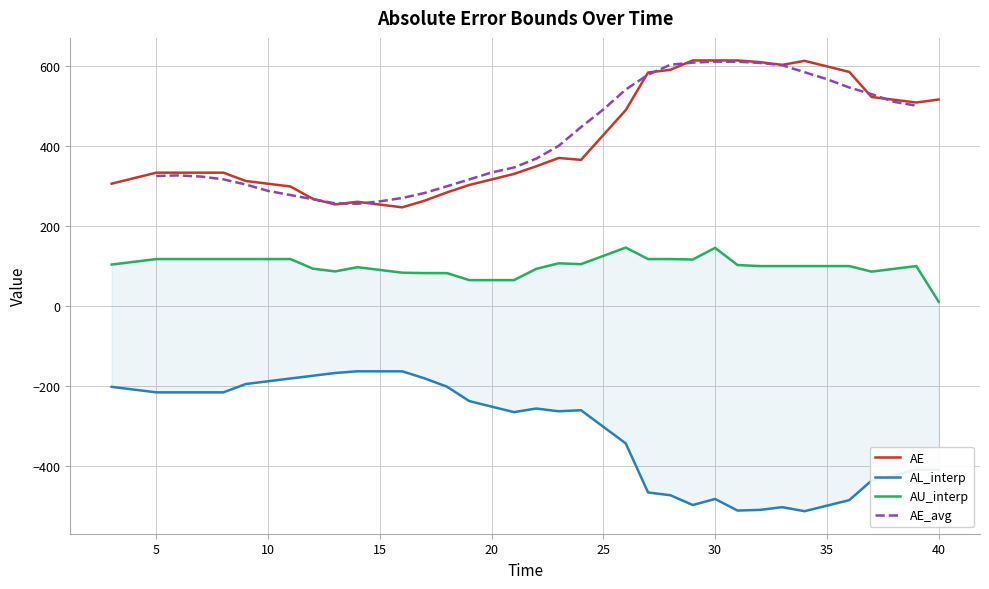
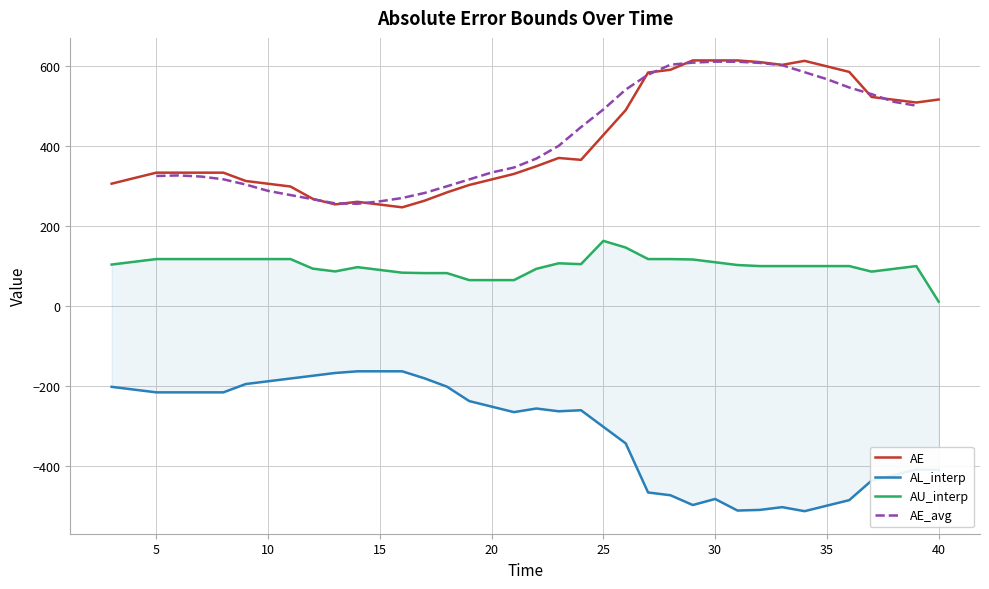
AU_interp, 25: 130 -> 160
AU_interp, 30: 150 -> 110
